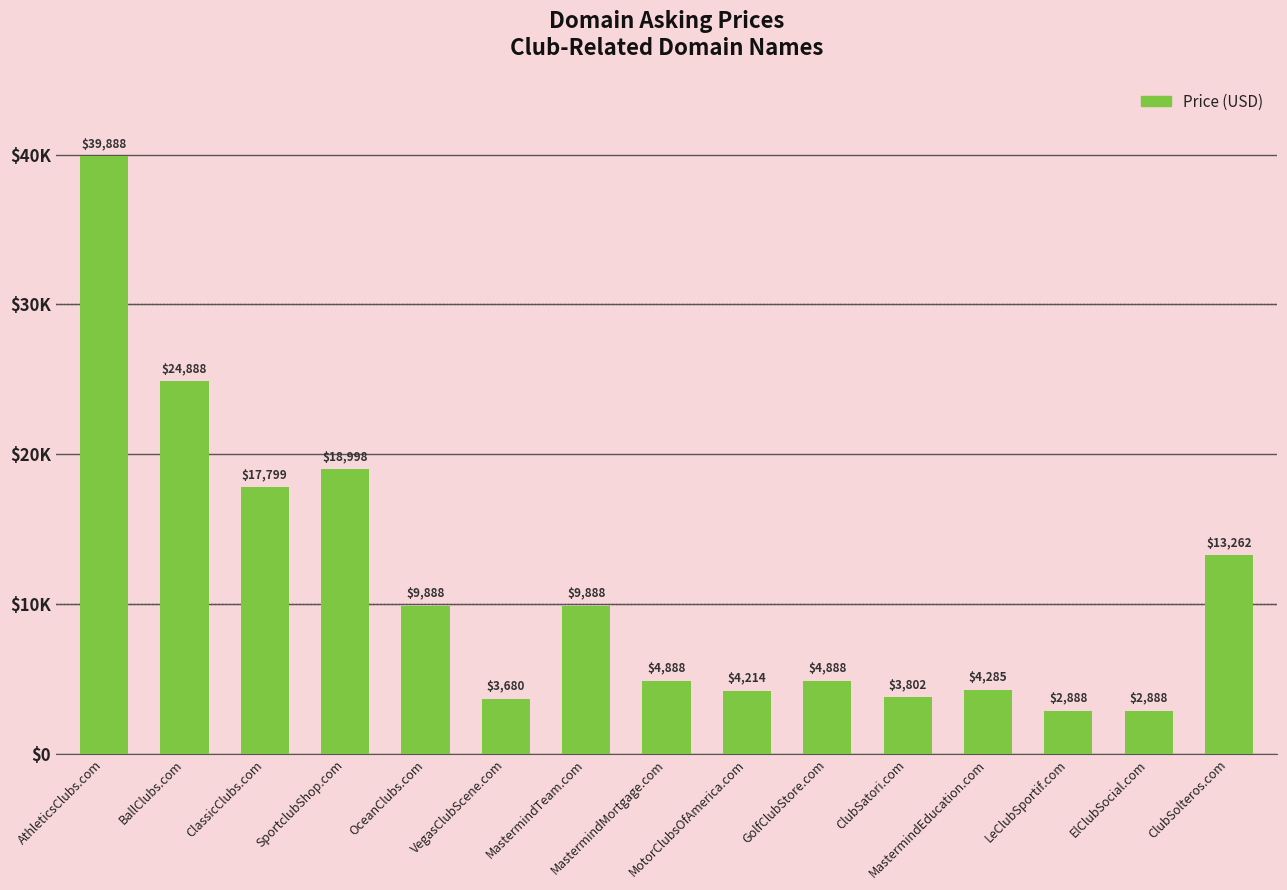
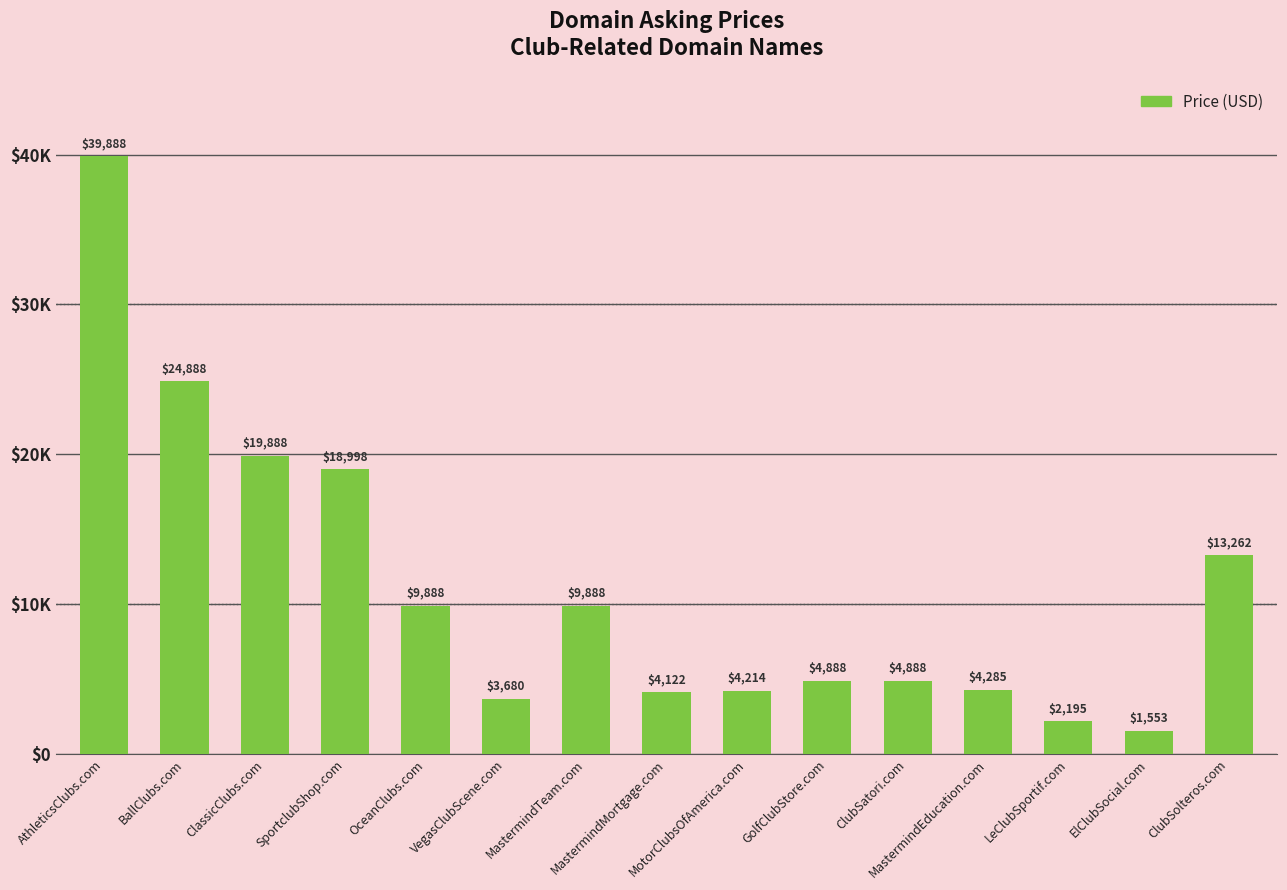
ClassicClubs.com: $17,799 -> $19,888
MastermindMortgage.com: $4,888 -> $4,122
ClubSatori.com: $3,802 -> $4,888
LeClubSportif.com: $2,888 -> $2,195
ElClubSocial.com: $2,888 -> $1,553
